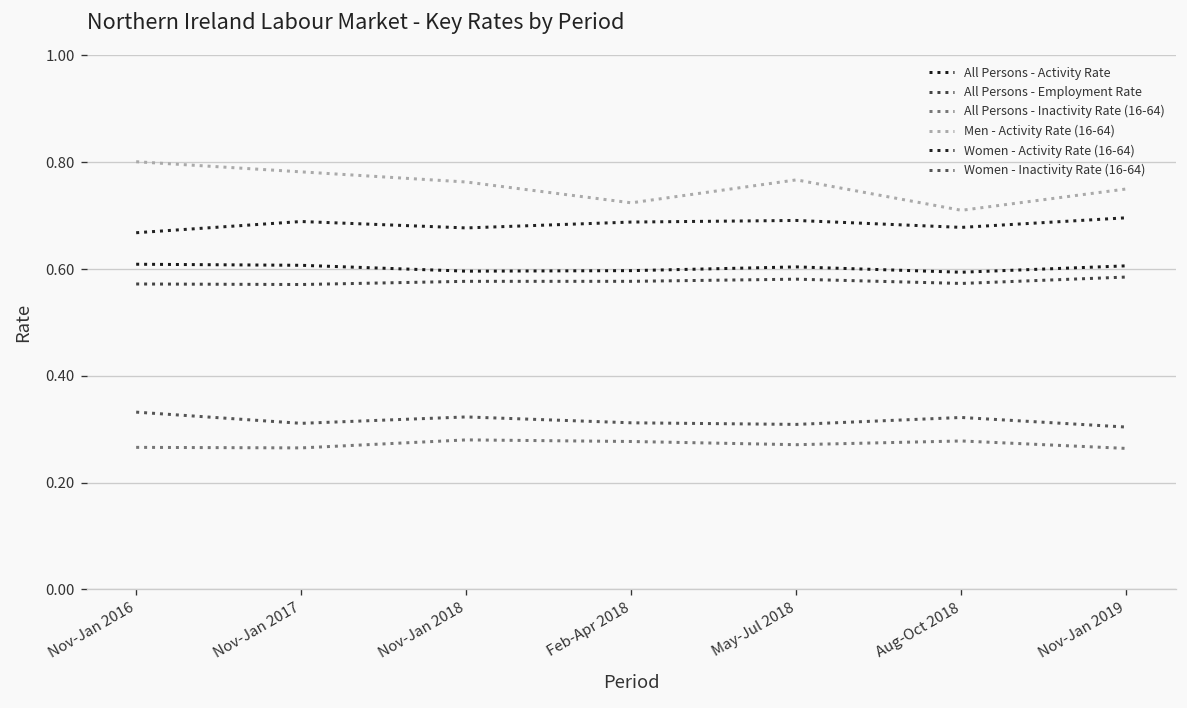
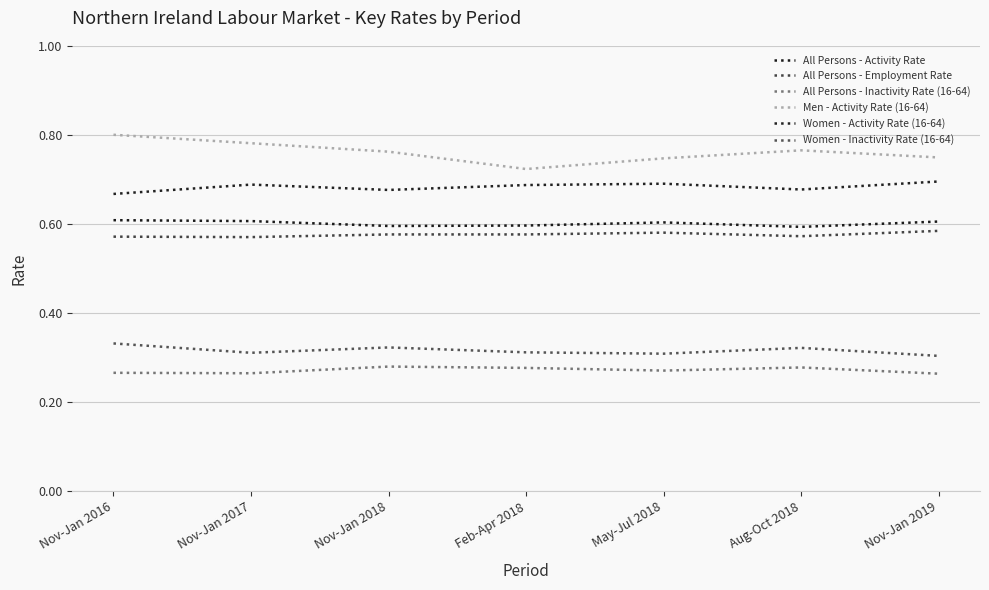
Men - Activity Rate (16-64), May-Jul 2018: 0.77 -> 0.75
Men - Activity Rate (16-64), Aug-Oct 2018: 0.71 -> 0.77
